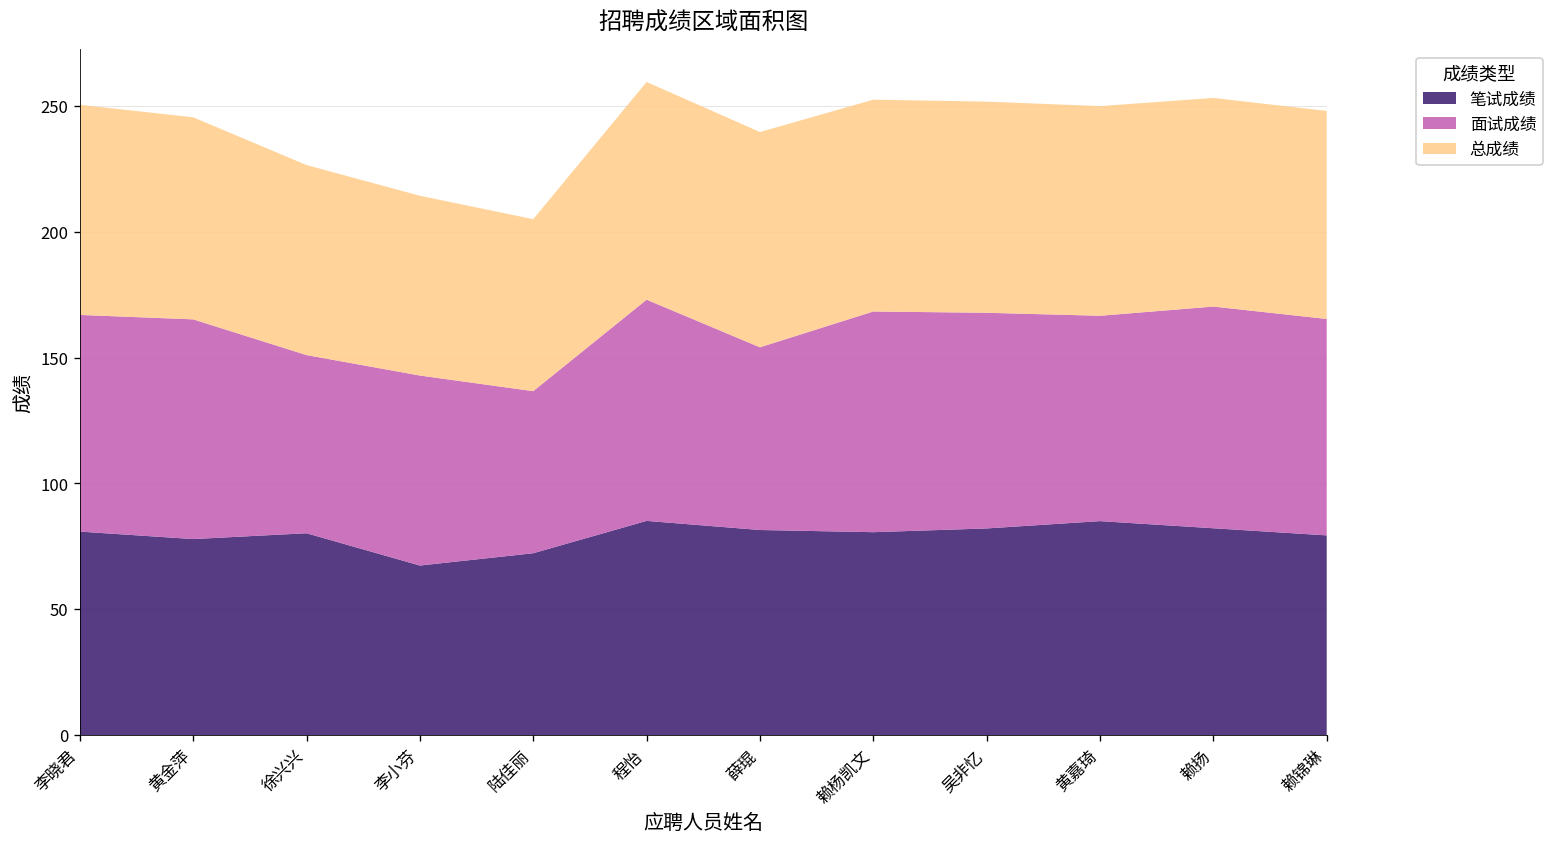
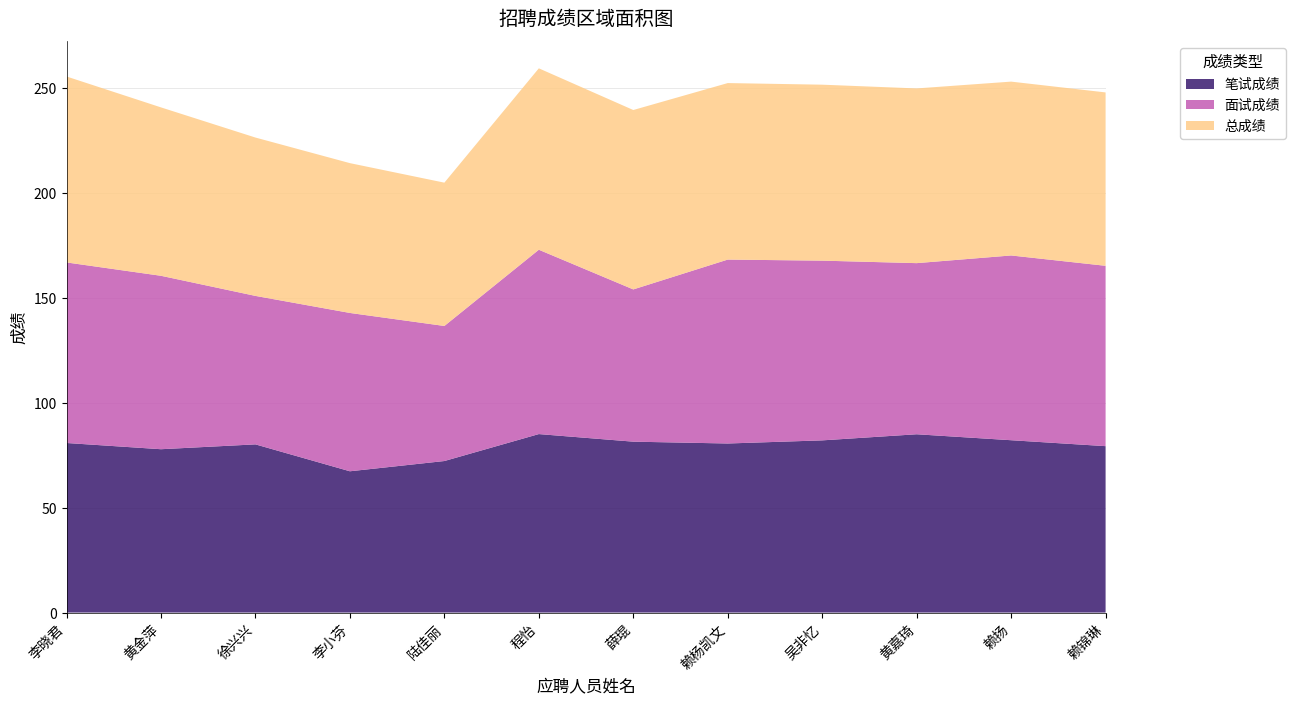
总成绩, 李晓君: 83 -> 89
面试成绩, 黄金萍: 87 -> 83
